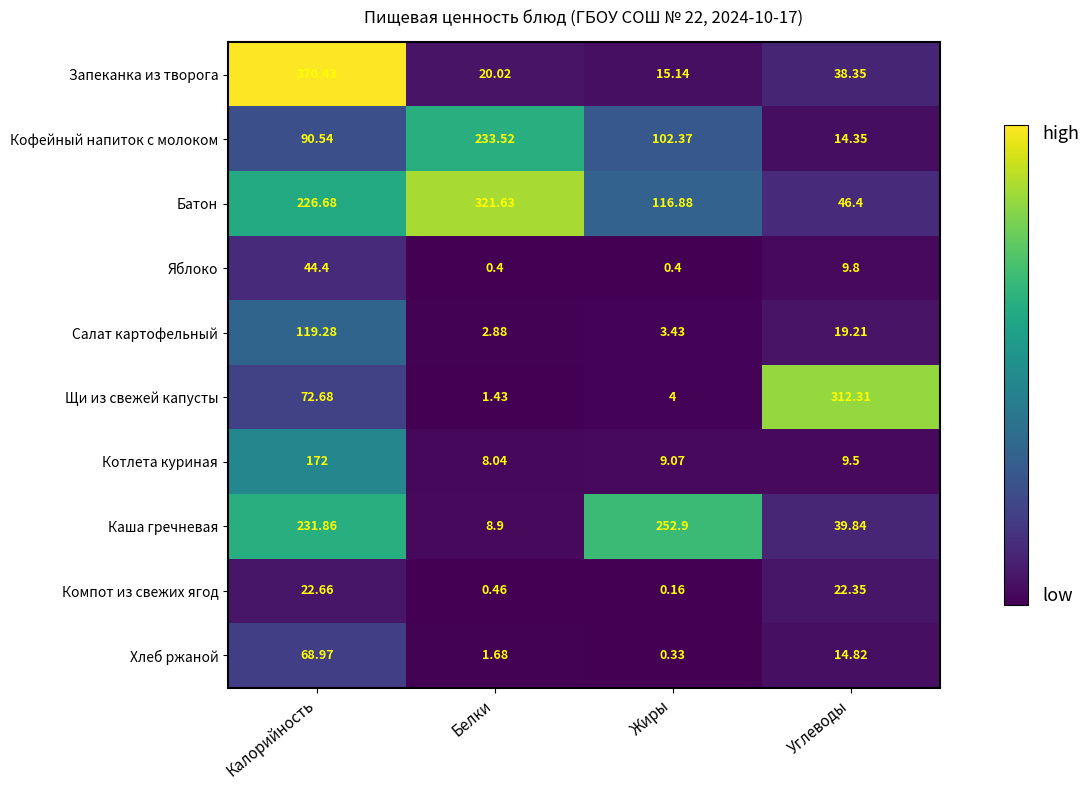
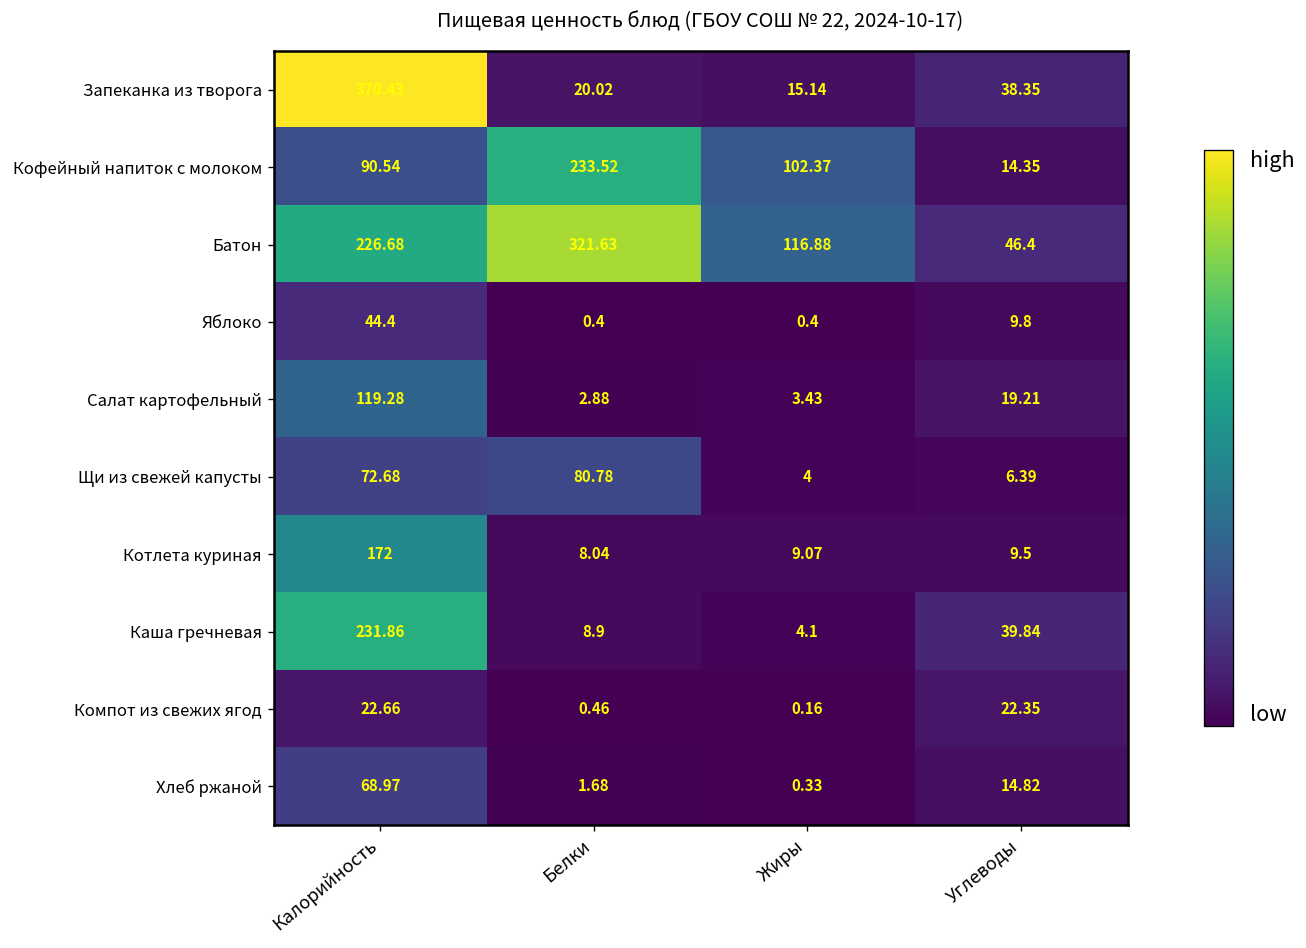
Щи из свежей капусты, Белки: 1.43 -> 80.78
Щи из свежей капусты, Углеводы: 312.31 -> 6.39
Каша гречневая, Жиры: 252.9 -> 4.1
